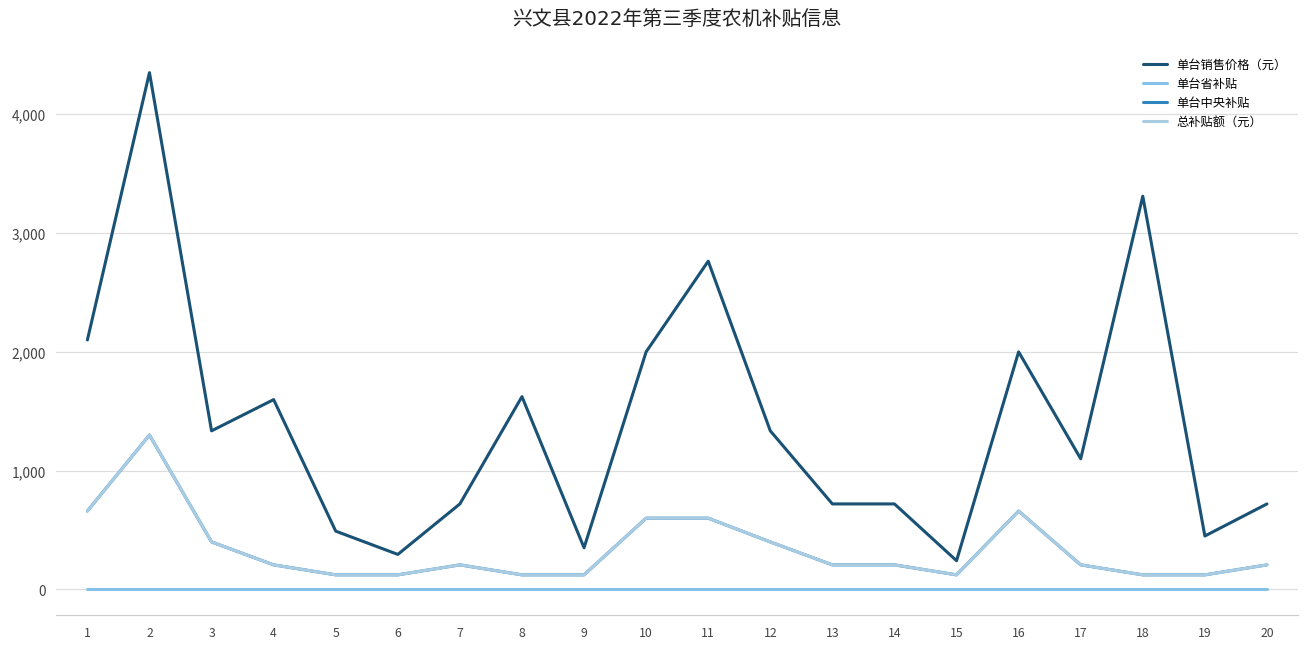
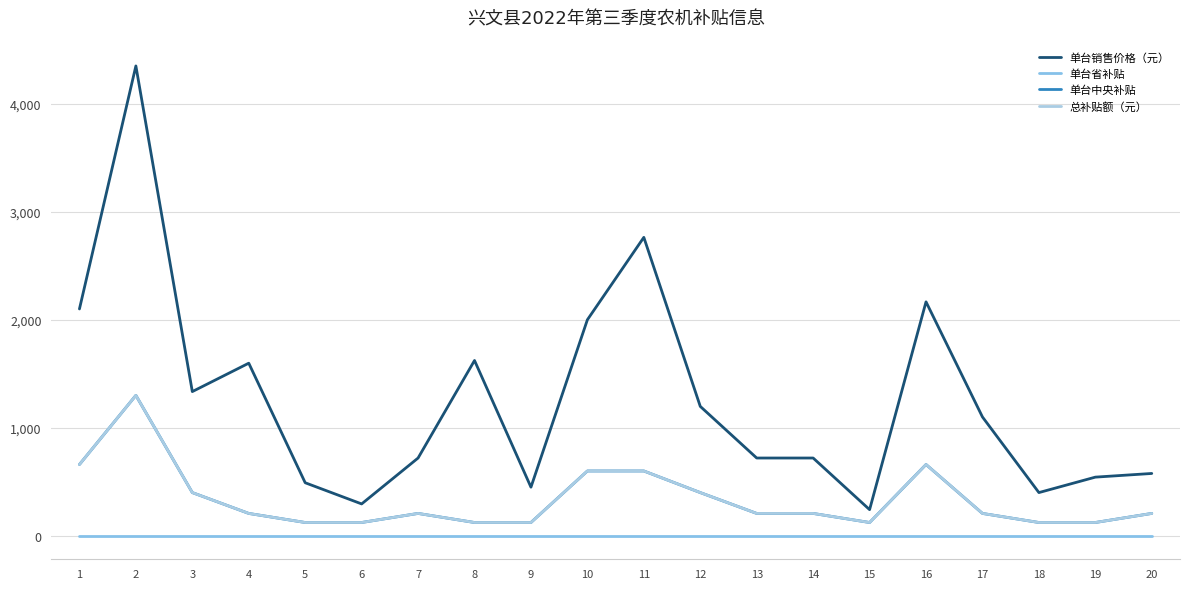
单台销售价格（元）, 9: 350 -> 450
单台销售价格（元）, 12: 1,340 -> 1,200
单台销售价格（元）, 16: 2,000 -> 2,170
单台销售价格（元）, 18: 3,310 -> 400
单台销售价格（元）, 19: 450 -> 540
单台销售价格（元）, 20: 720 -> 580
